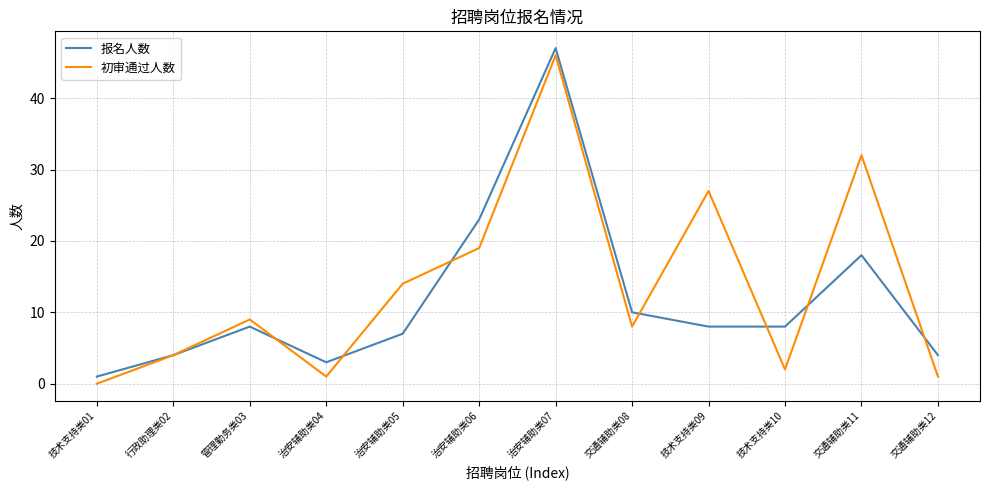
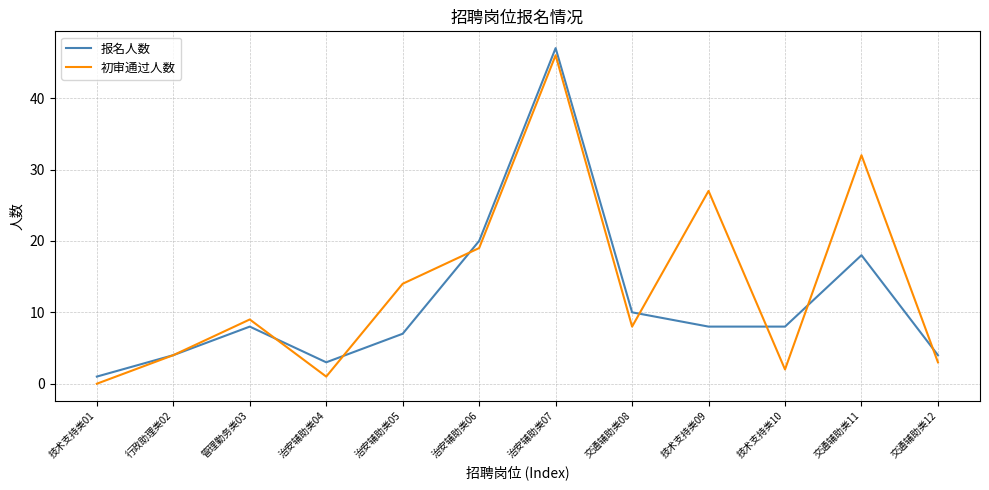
报名人数, 治安辅助类06: 23 -> 20
初审通过人数, 交通辅助类12: 1 -> 3
